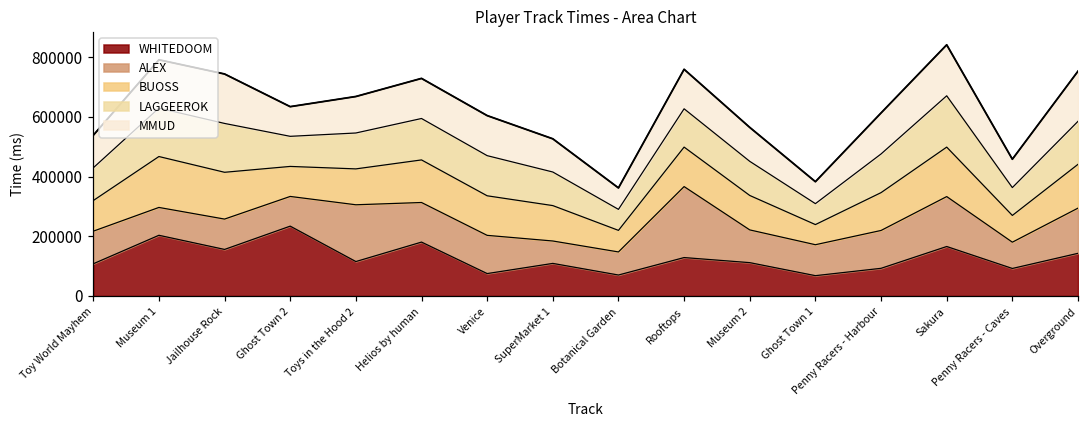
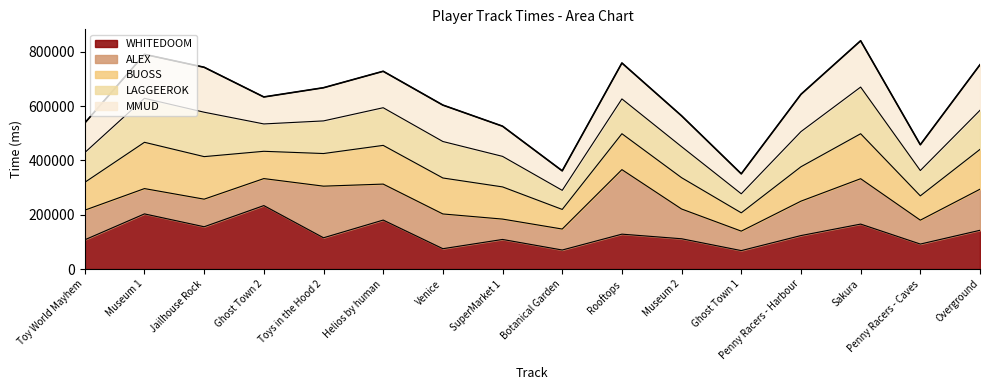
ALEX, Ghost Town 1: 100000 -> 70000
WHITEDOOM, Penny Racers - Harbour: 90000 -> 120000
